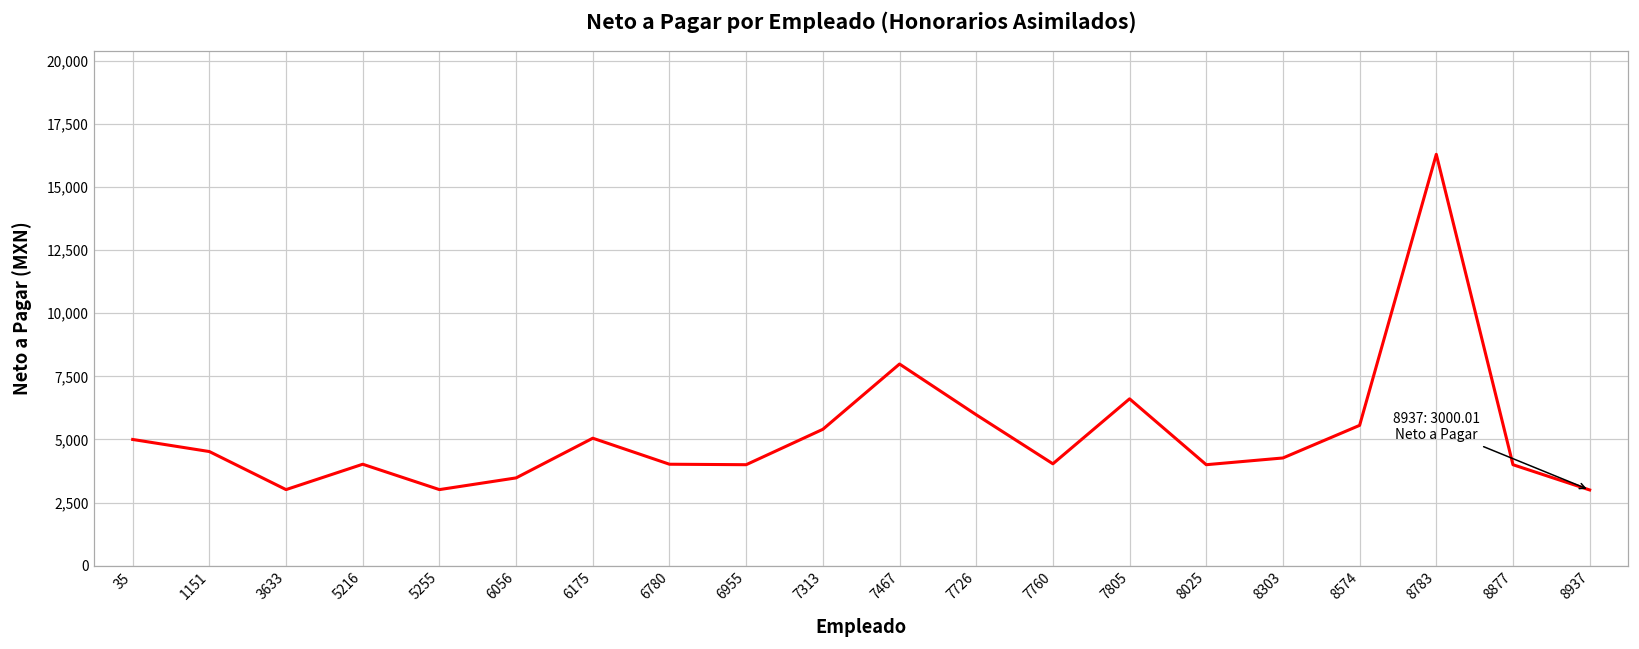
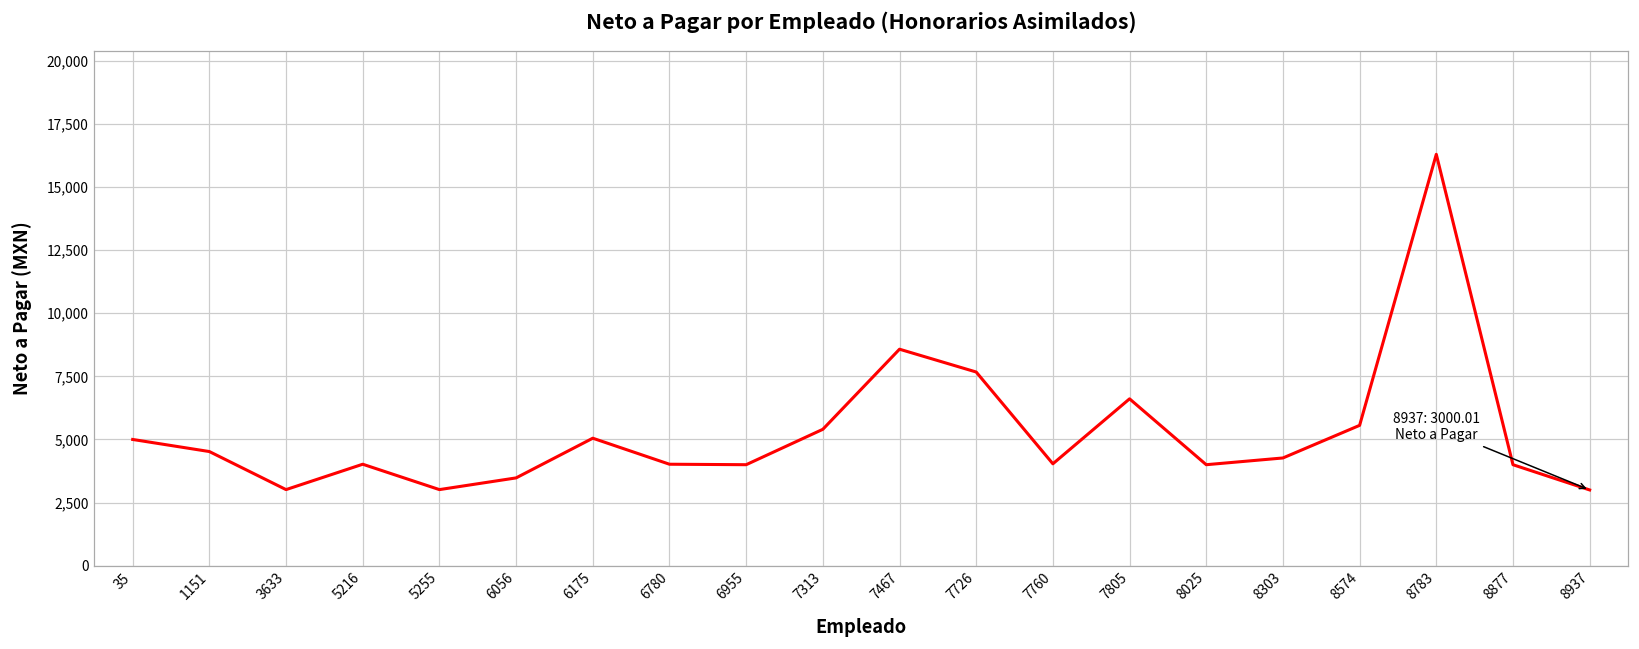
7467: 8,000 -> 8,600
7726: 6,000 -> 7,700
